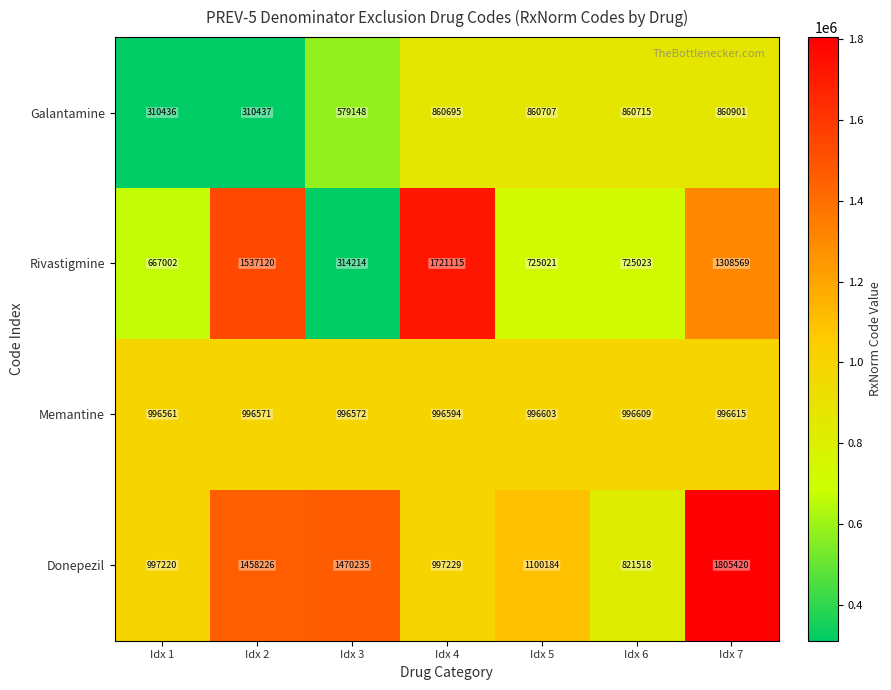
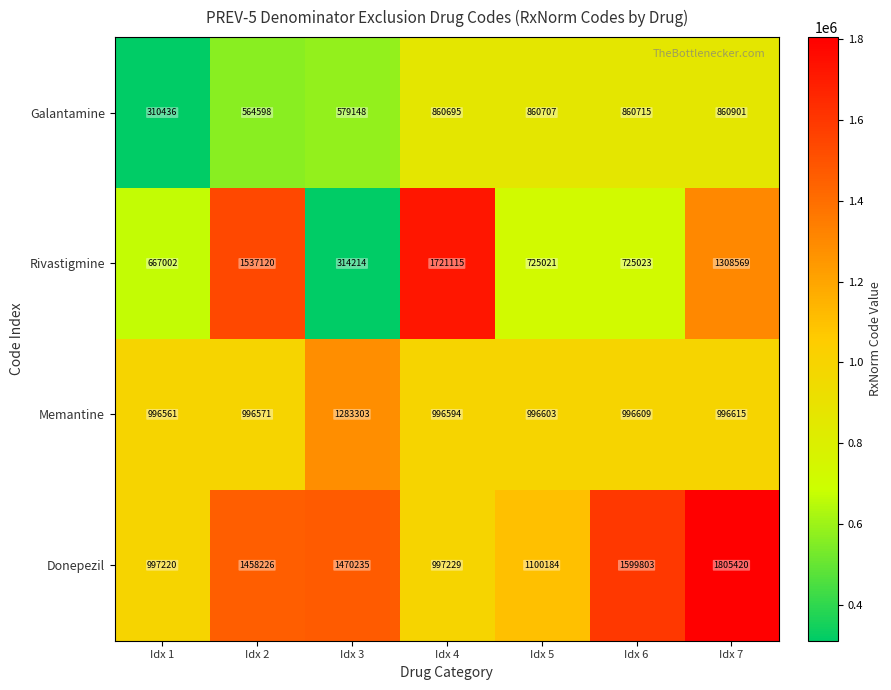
Galantamine, Idx 2: 310437 -> 564598
Memantine, Idx 3: 996572 -> 1283303
Donepezil, Idx 6: 821518 -> 1599803
